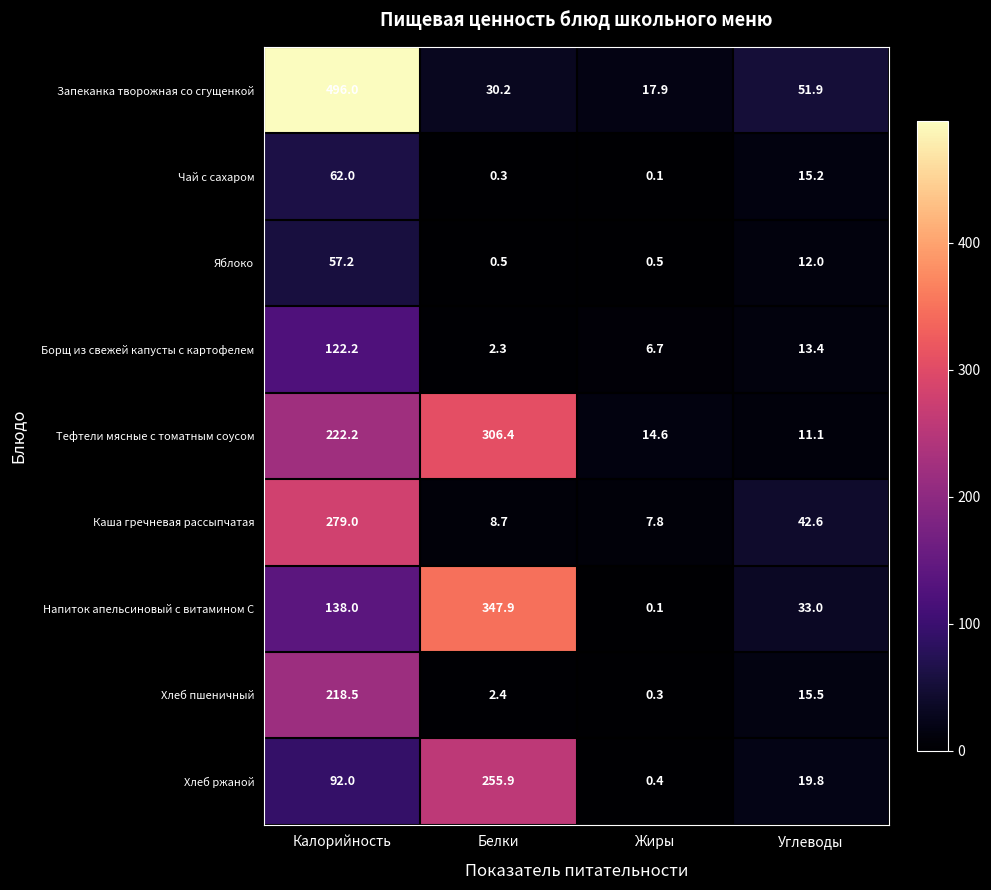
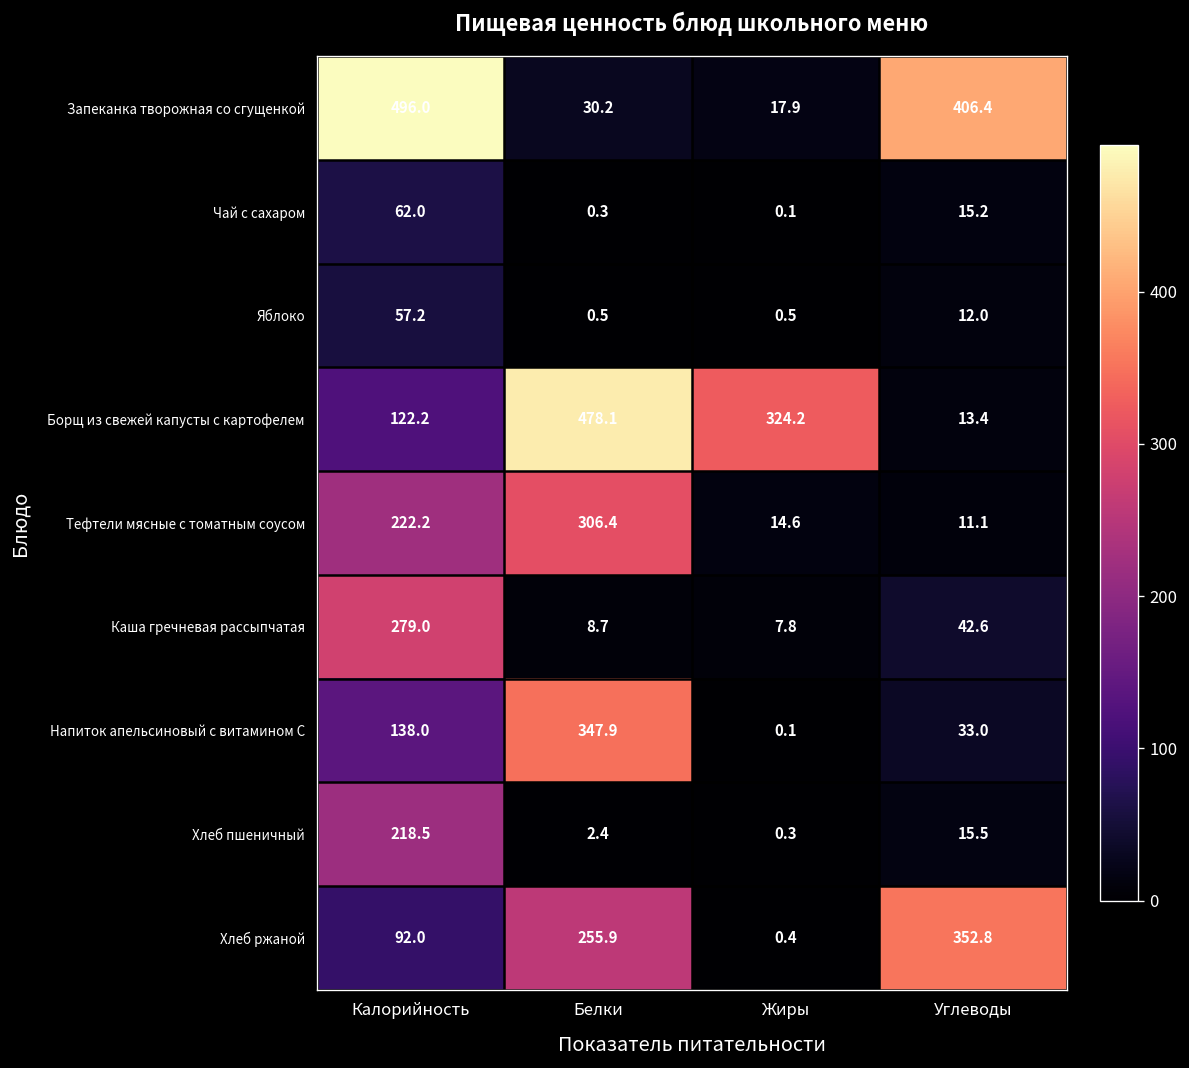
Запеканка творожная со сгущенкой, Углеводы: 51.9 -> 406.4
Борщ из свежей капусты с картофелем, Белки: 2.3 -> 478.1
Борщ из свежей капусты с картофелем, Жиры: 6.7 -> 324.2
Хлеб ржаной, Углеводы: 19.8 -> 352.8
